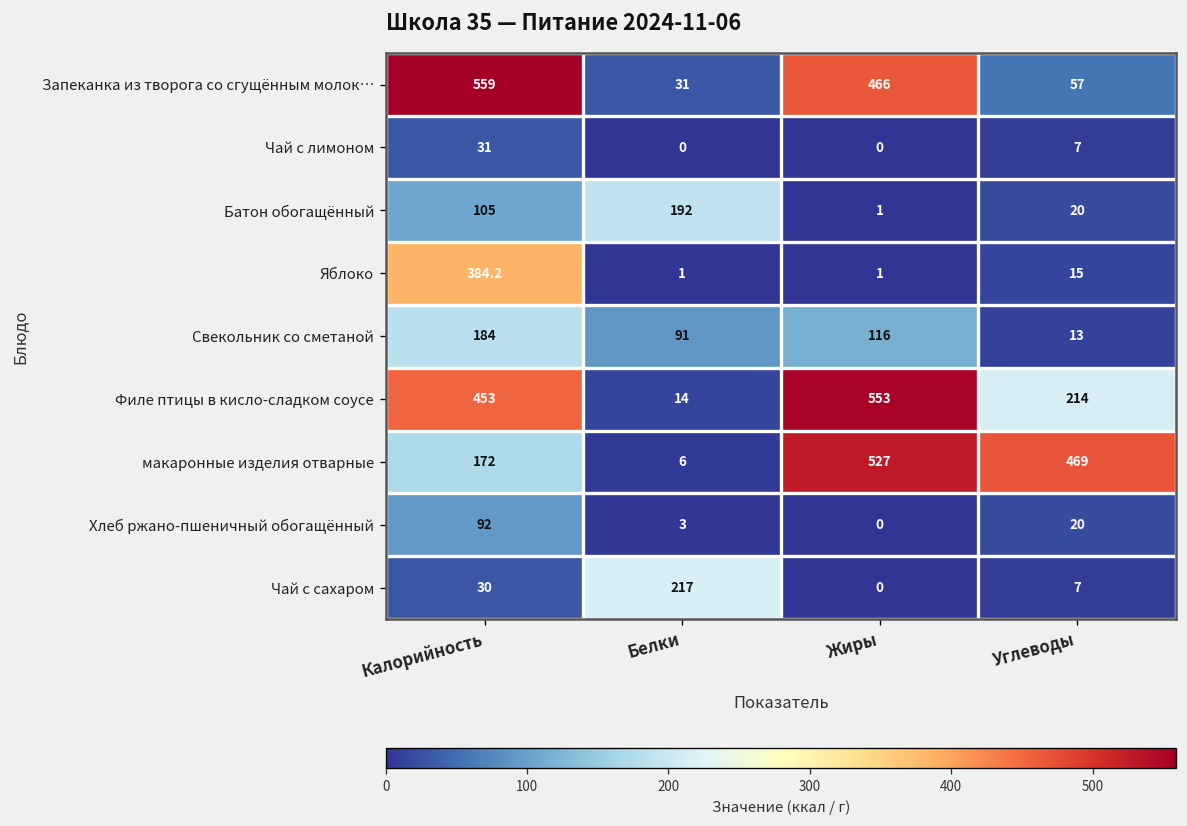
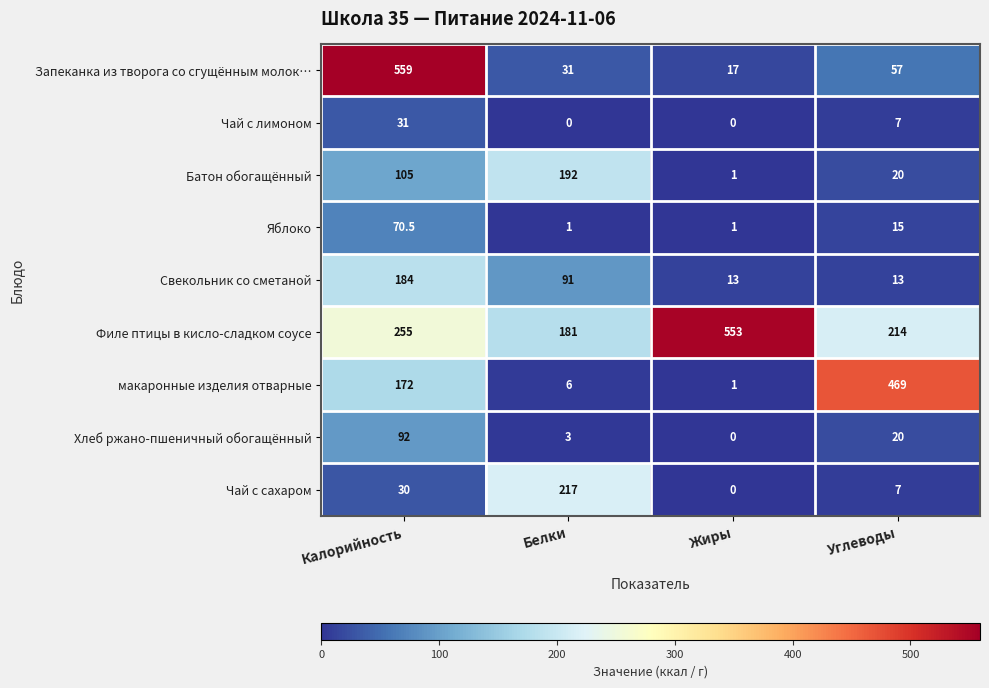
Запеканка из творога со сгущённым молок…, Жиры: 466 -> 17
Яблоко, Калорийность: 384.2 -> 70.5
Свекольник со сметаной, Жиры: 116 -> 13
Филе птицы в кисло-сладком соусе, Калорийность: 453 -> 255
Филе птицы в кисло-сладком соусе, Белки: 14 -> 181
макаронные изделия отварные, Жиры: 527 -> 1
